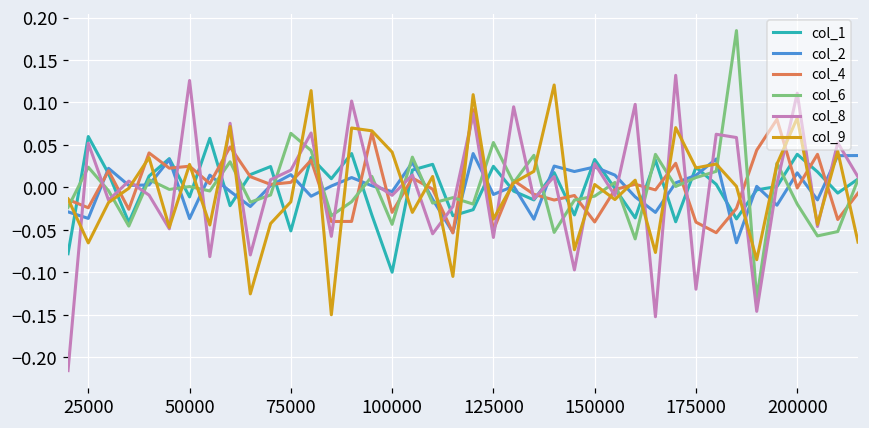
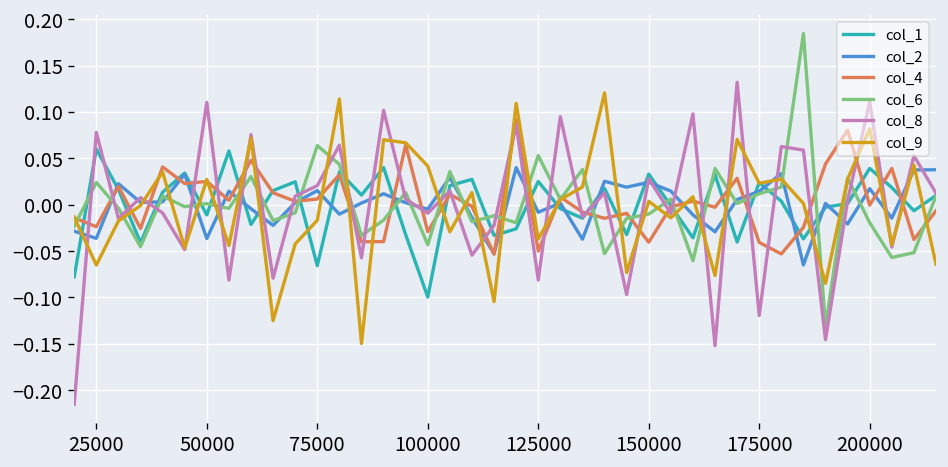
col_8, 25000: 0.05 -> 0.08
col_8, 50000: 0.13 -> 0.11
col_1, 75000: -0.05 -> -0.07
col_8, 125000: -0.06 -> -0.08
